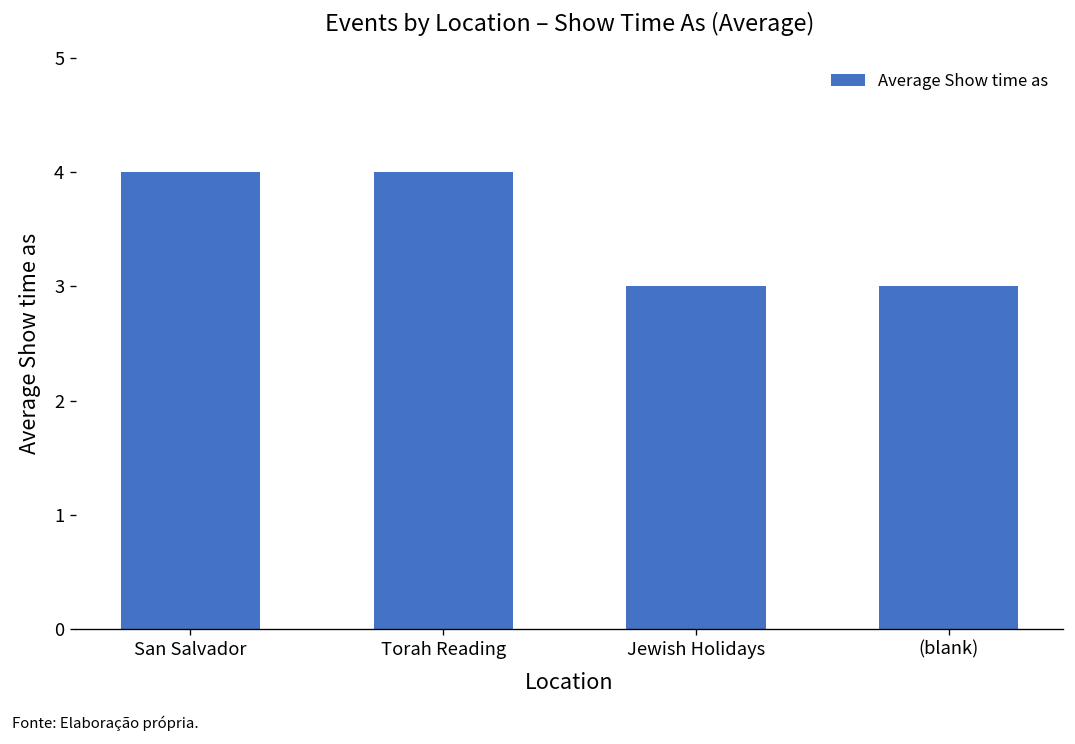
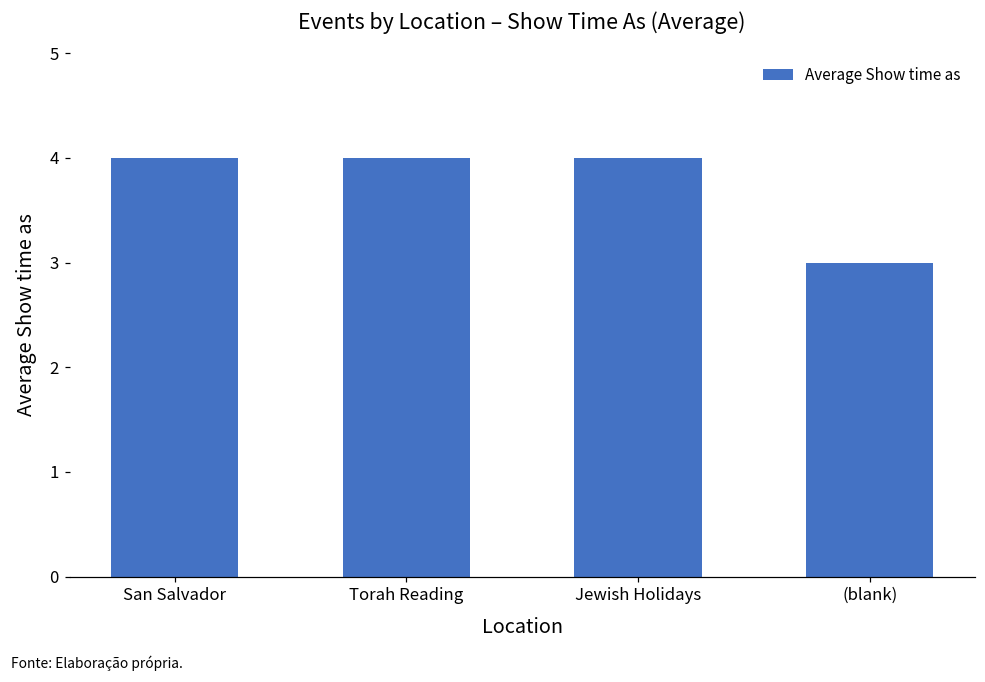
Jewish Holidays: 3 -> 4
